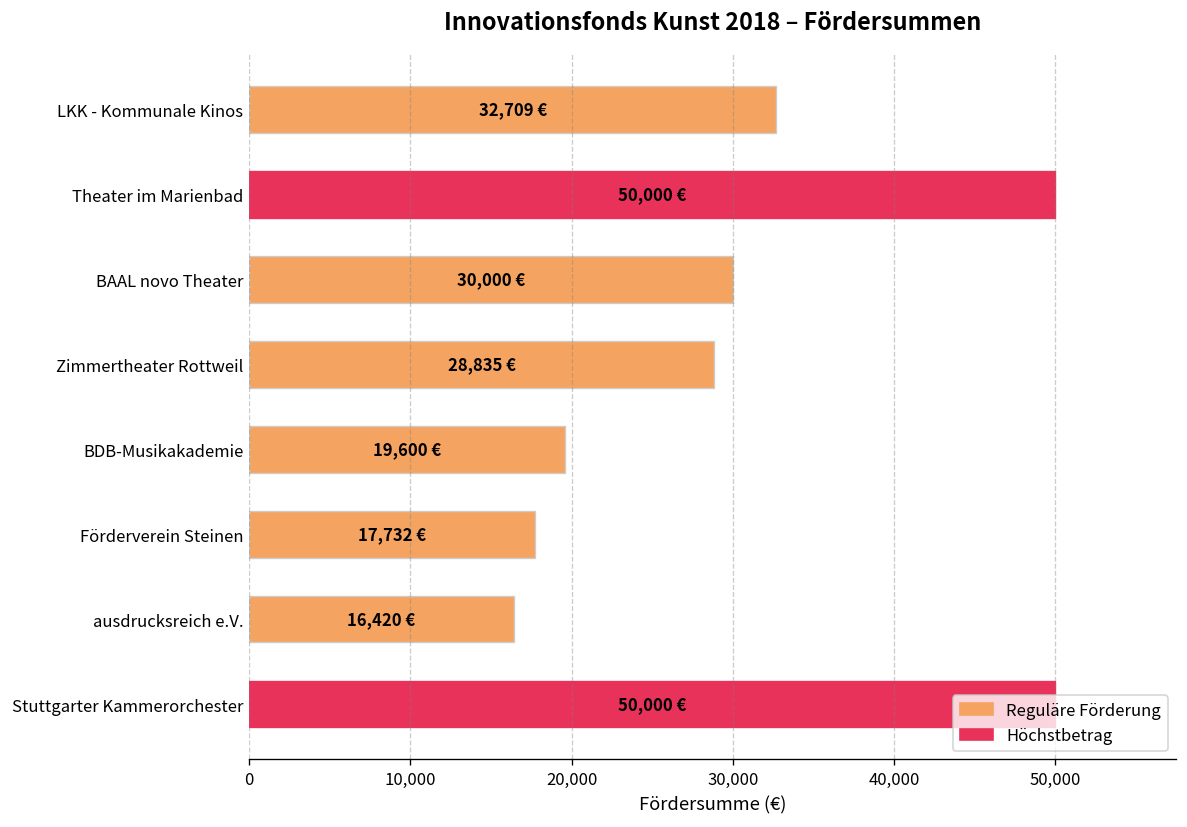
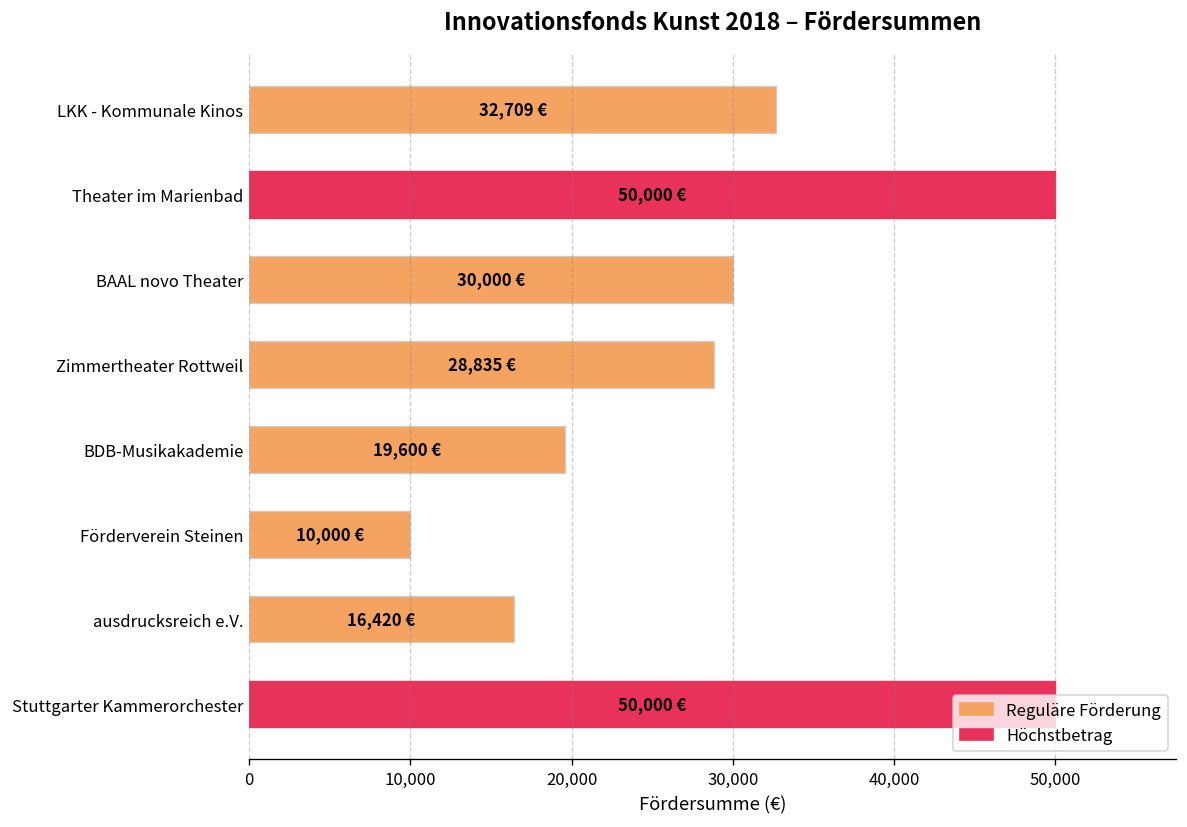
Förderverein Steinen: 17,732 -> 10,000
